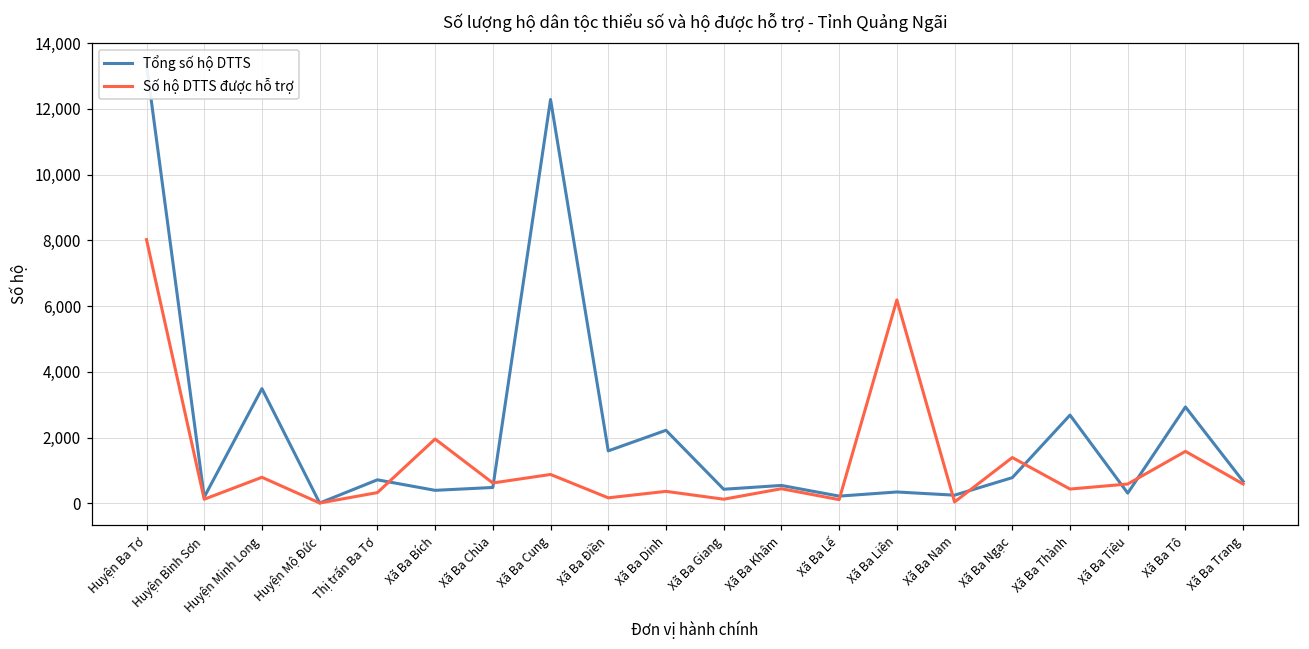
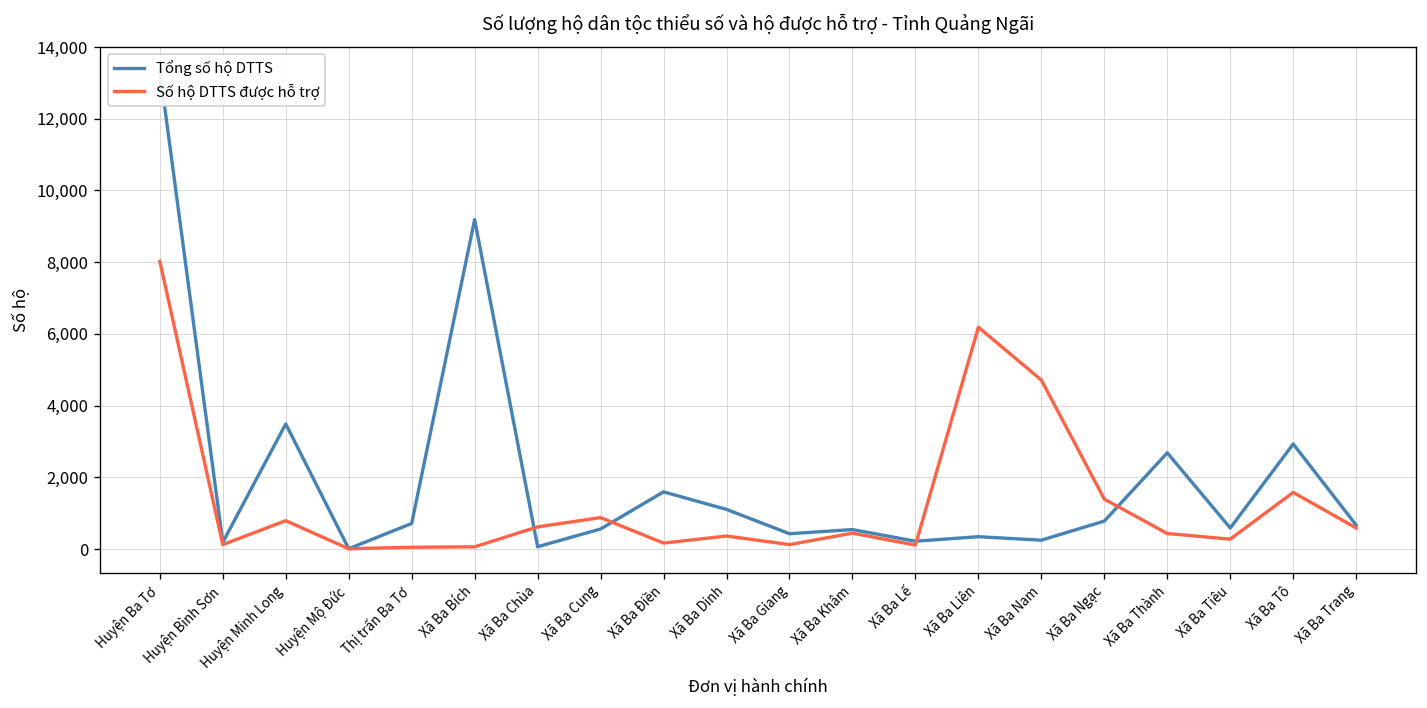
Số hộ DTTS được hỗ trợ, Thị trấn Ba Tơ: 300 -> 0
Tổng số hộ DTTS, Xã Ba Bích: 400 -> 9,200
Số hộ DTTS được hỗ trợ, Xã Ba Bích: 2,000 -> 100
Tổng số hộ DTTS, Xã Ba Chùa: 500 -> 100
Tổng số hộ DTTS, Xã Ba Cung: 12,300 -> 600
Tổng số hộ DTTS, Xã Ba Dinh: 2,200 -> 1,100
Số hộ DTTS được hỗ trợ, Xã Ba Nam: 0 -> 4,700
Tổng số hộ DTTS, Xã Ba Tiêu: 300 -> 600
Số hộ DTTS được hỗ trợ, Xã Ba Tiêu: 600 -> 300
